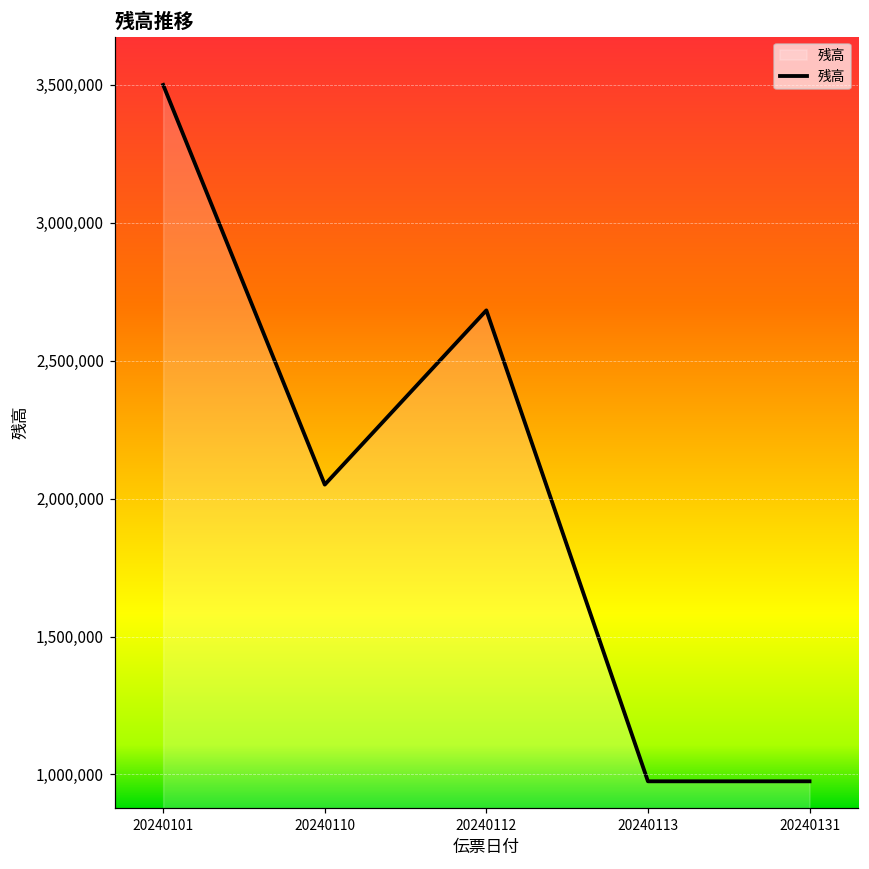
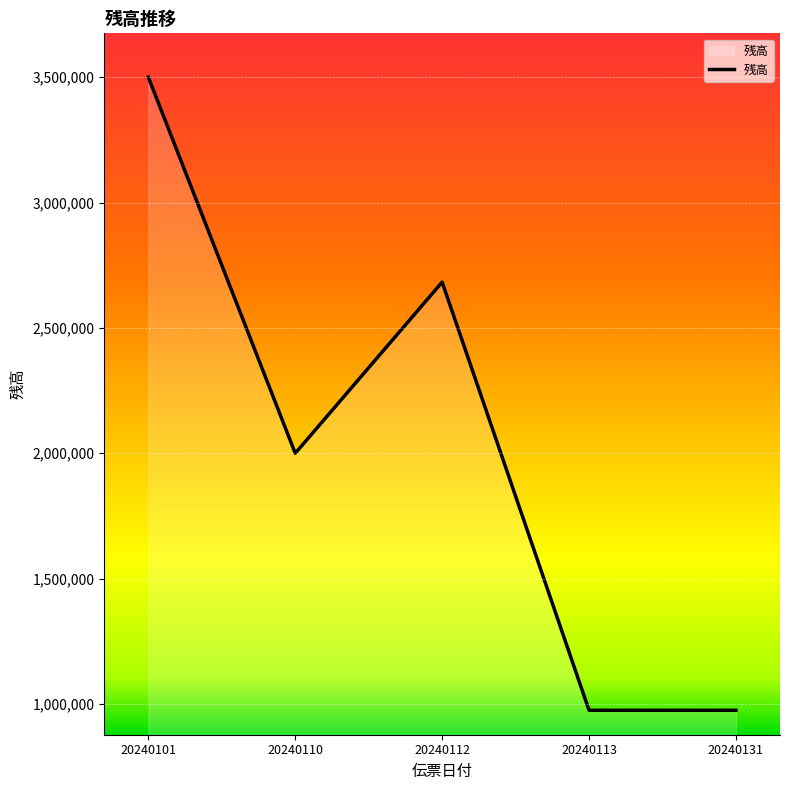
20240110: 2,050,000 -> 2,000,000
